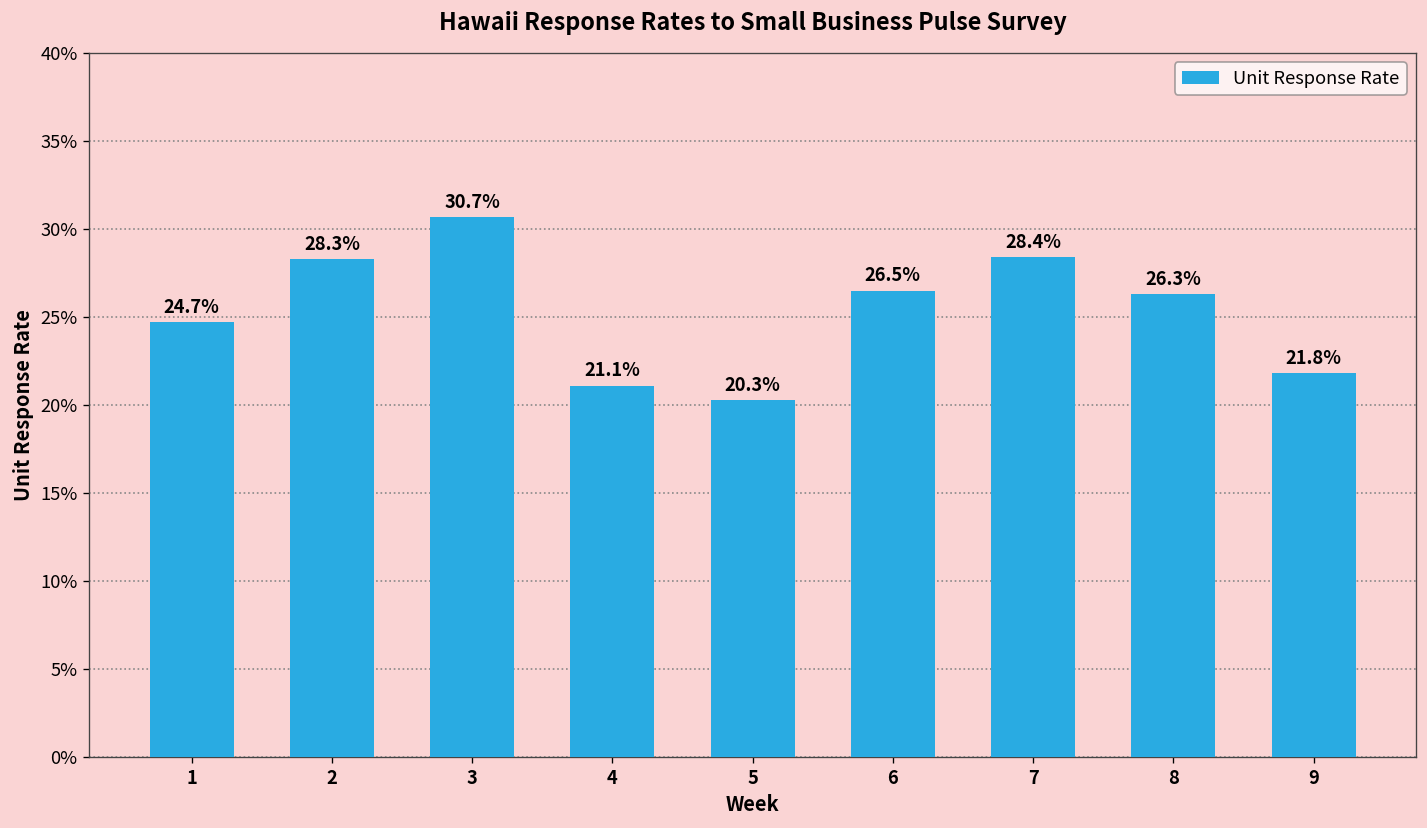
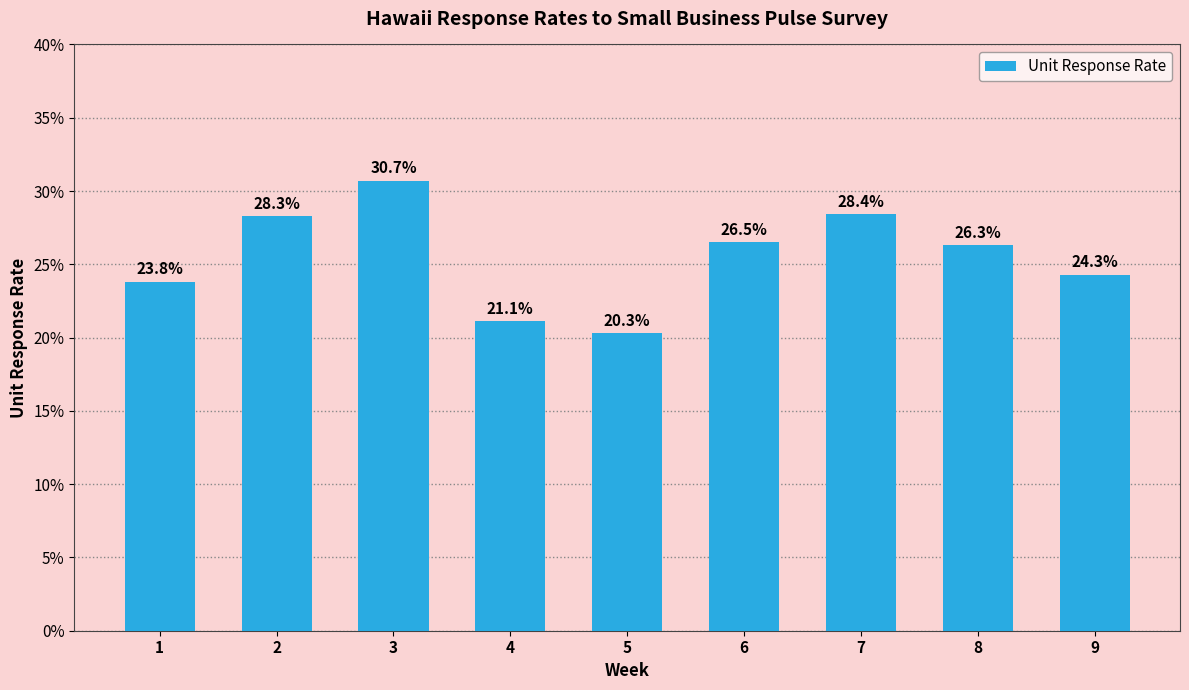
1: 24.7% -> 23.8%
9: 21.8% -> 24.3%
